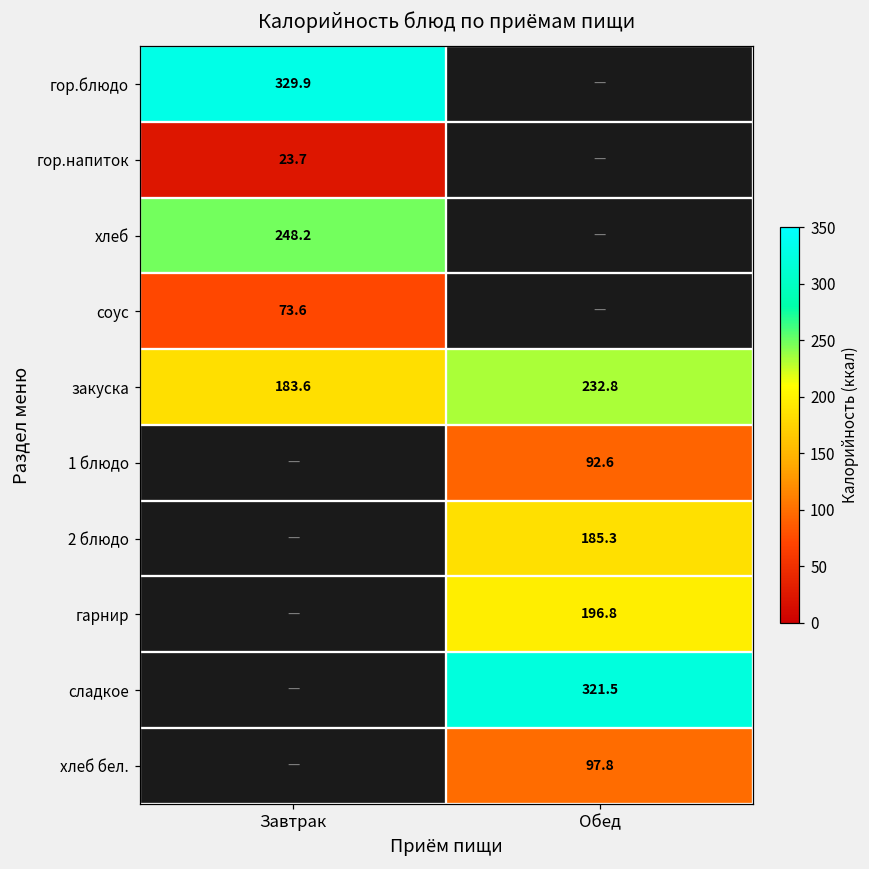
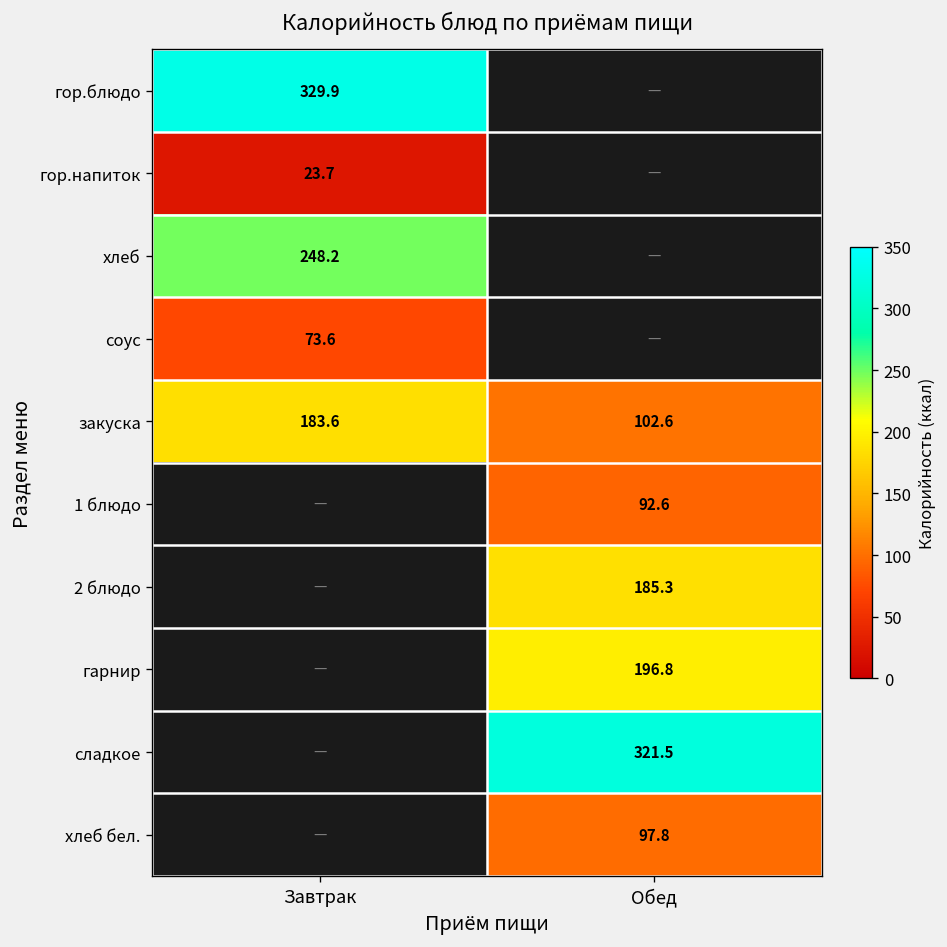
закуска, Обед: 232.8 -> 102.6
